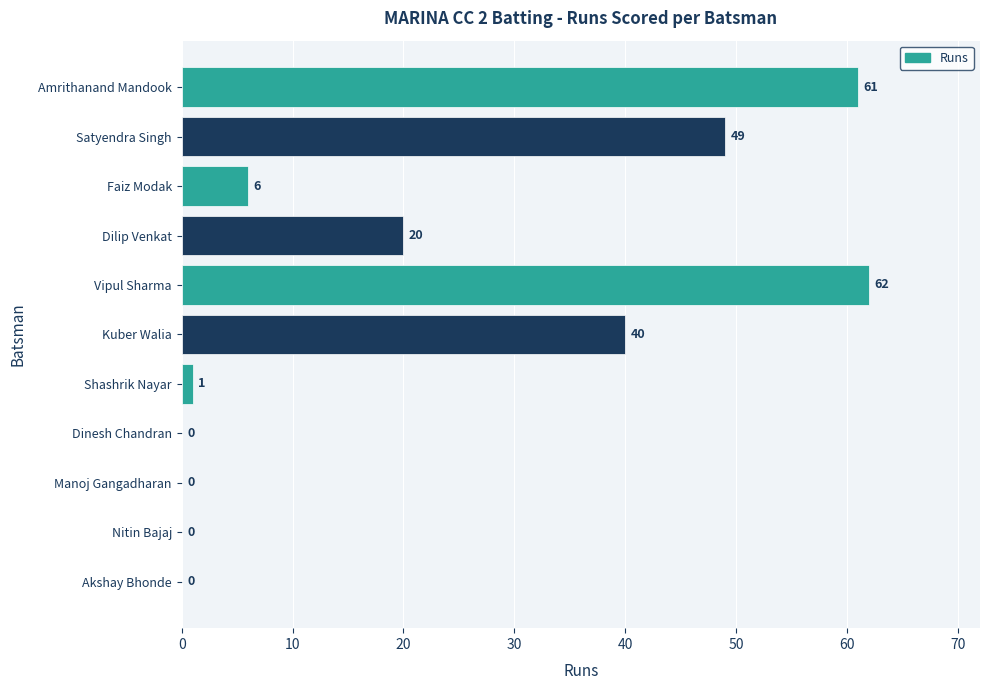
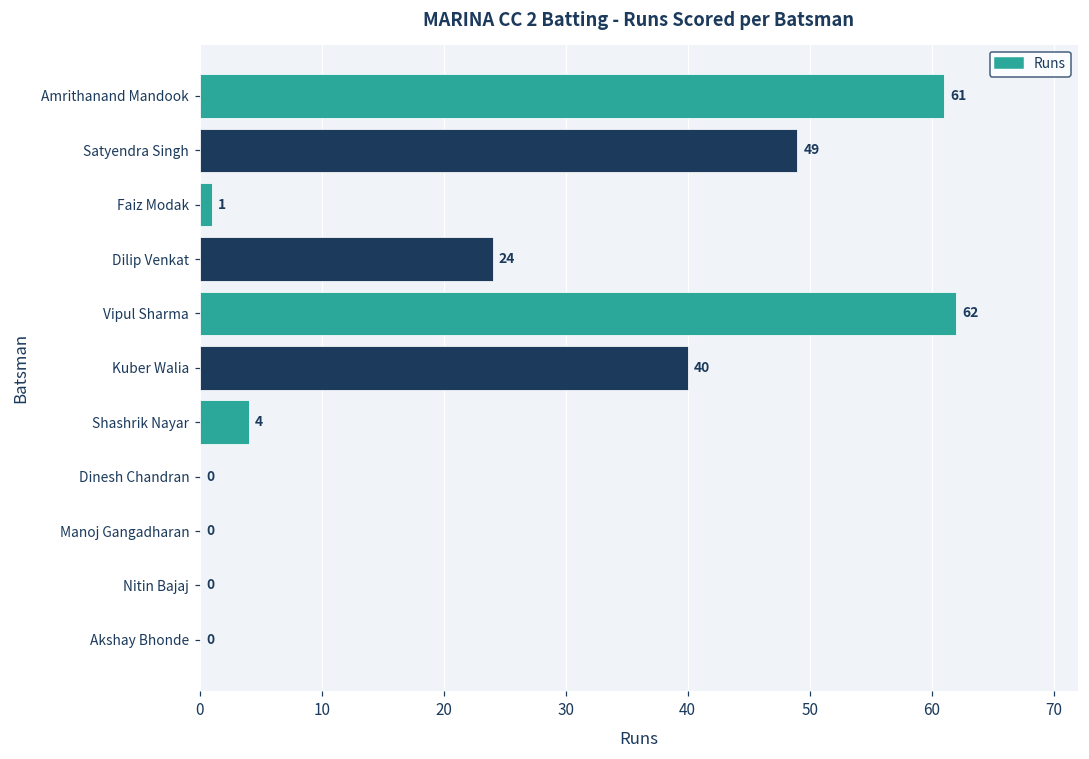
Faiz Modak: 6 -> 1
Dilip Venkat: 20 -> 24
Shashrik Nayar: 1 -> 4
